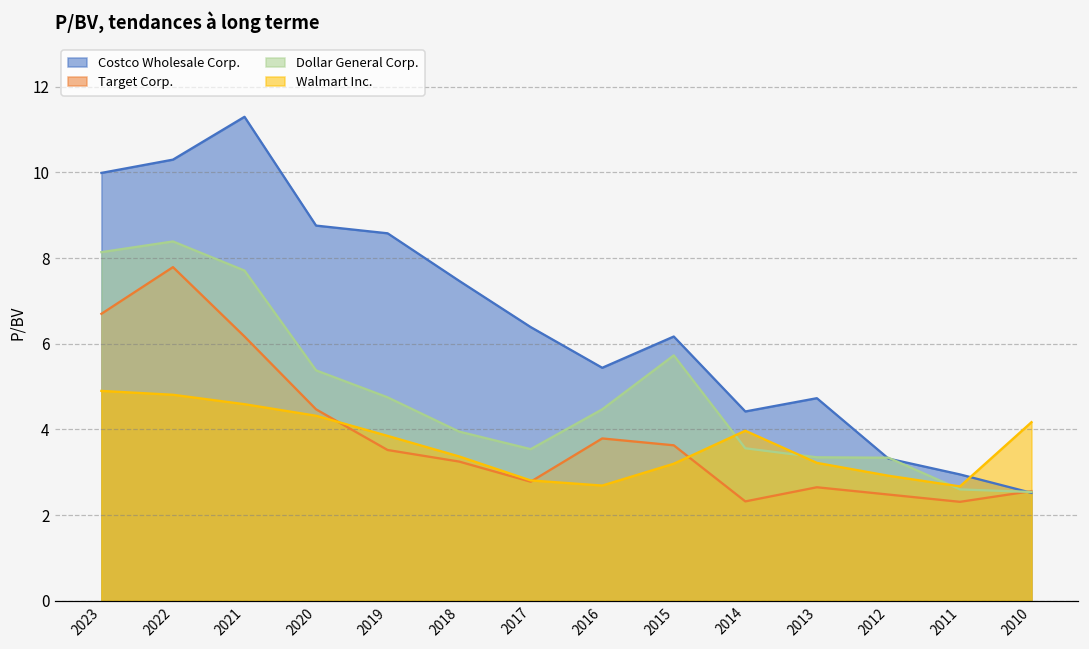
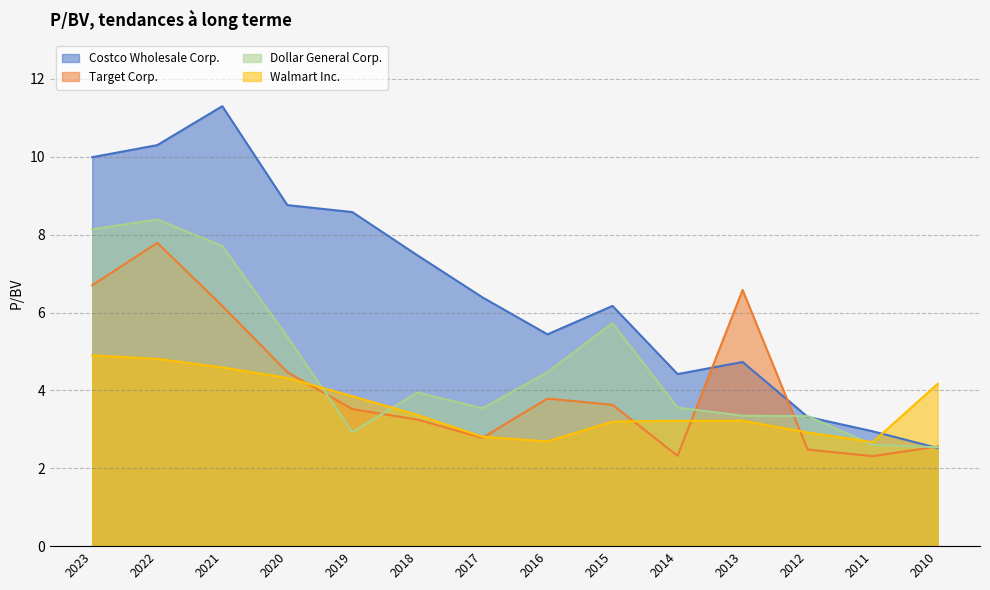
Dollar General Corp., 2019: 4.8 -> 2.9
Walmart Inc., 2014: 4.0 -> 3.2
Target Corp., 2013: 2.7 -> 6.6
